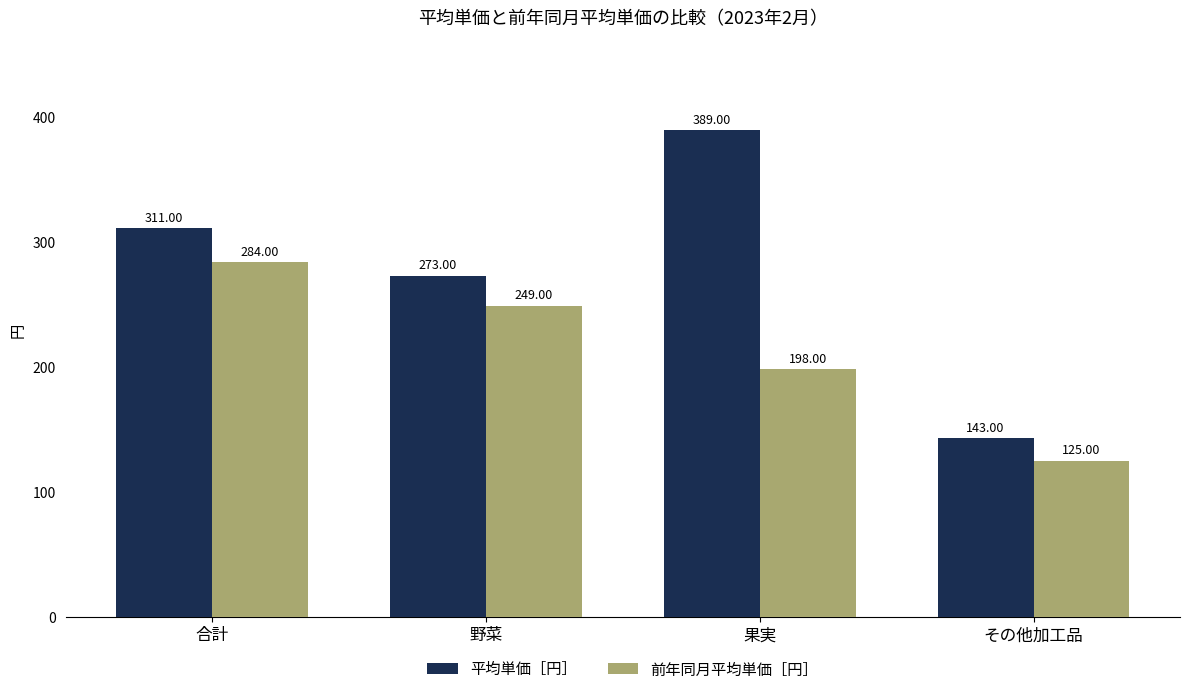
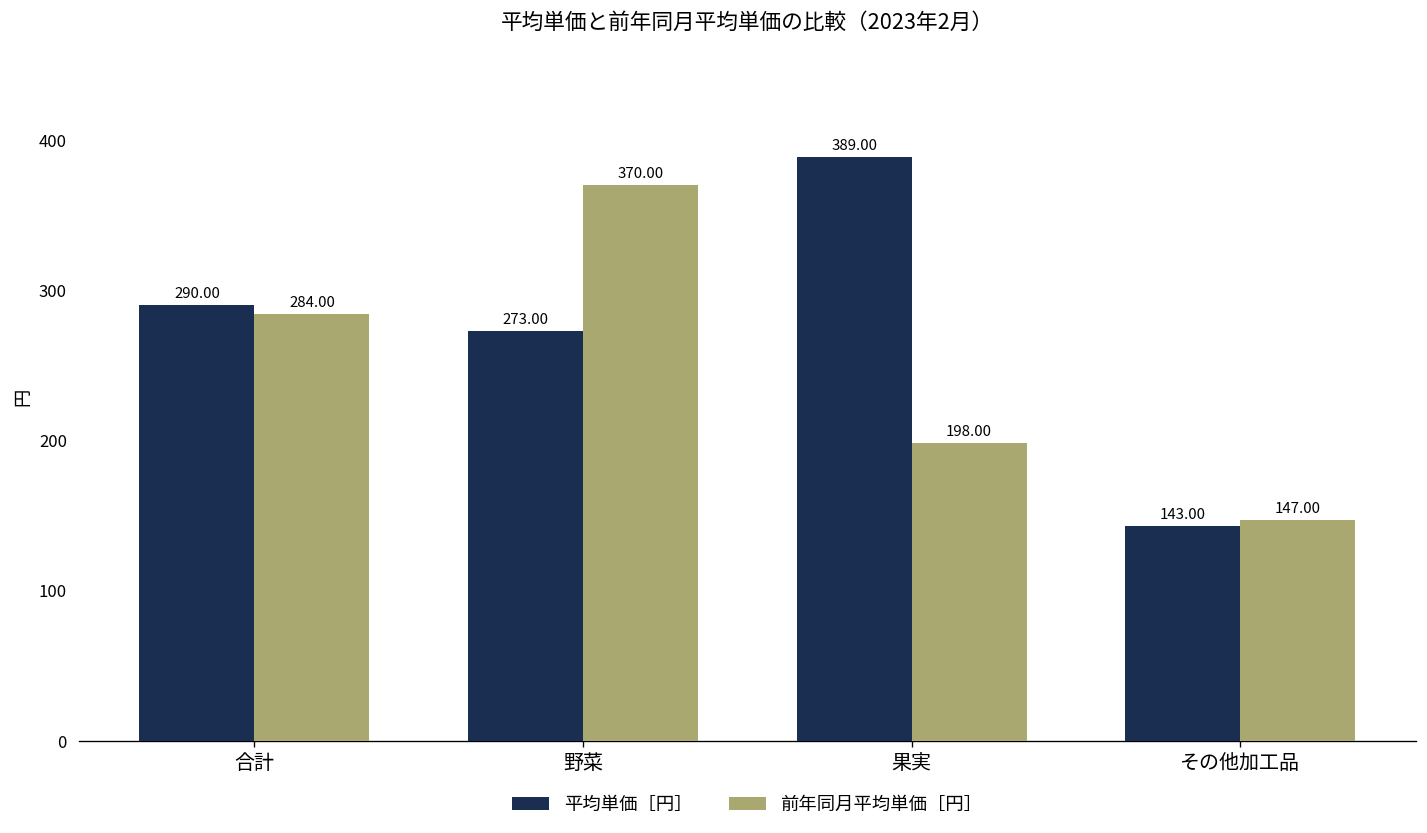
平均単価［円］, 合計: 311.00 -> 290.00
前年同月平均単価［円］, 野菜: 249.00 -> 370.00
前年同月平均単価［円］, その他加工品: 125.00 -> 147.00
